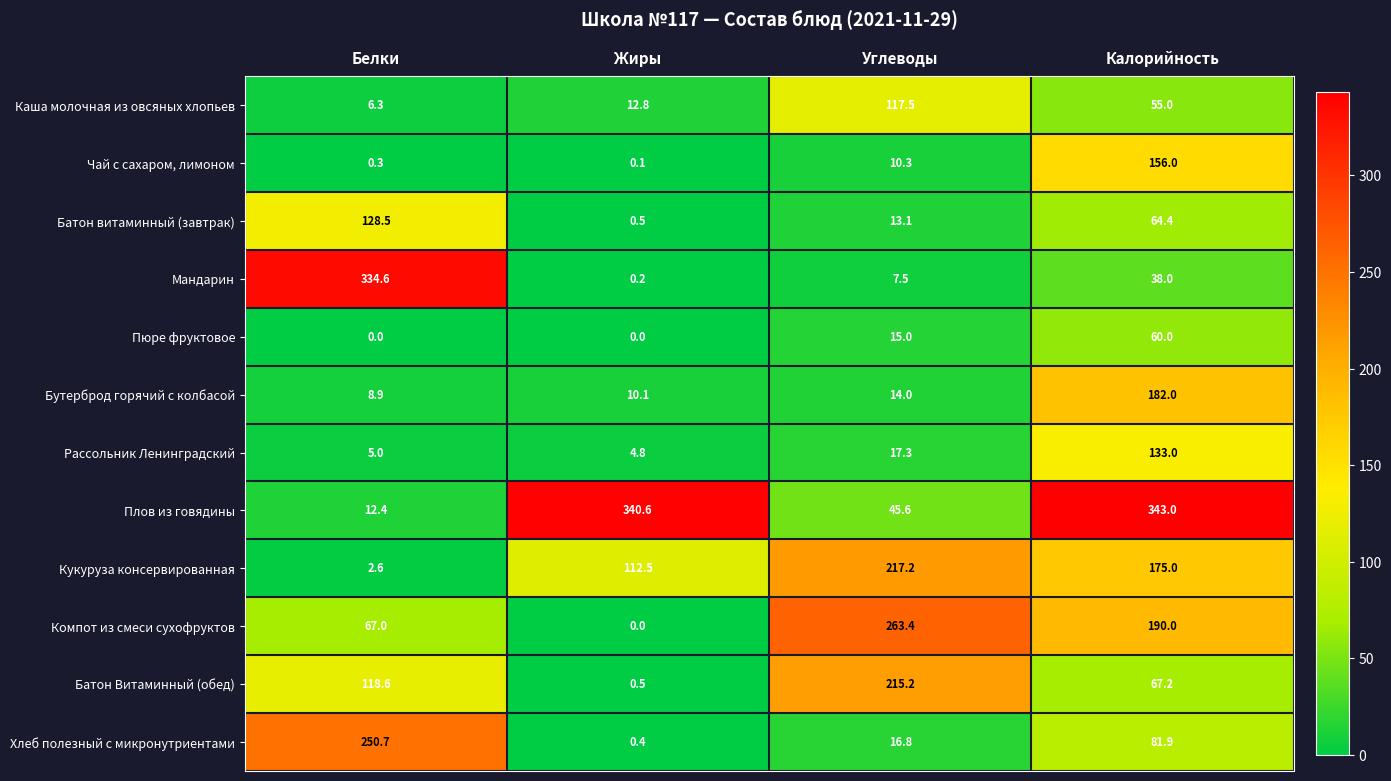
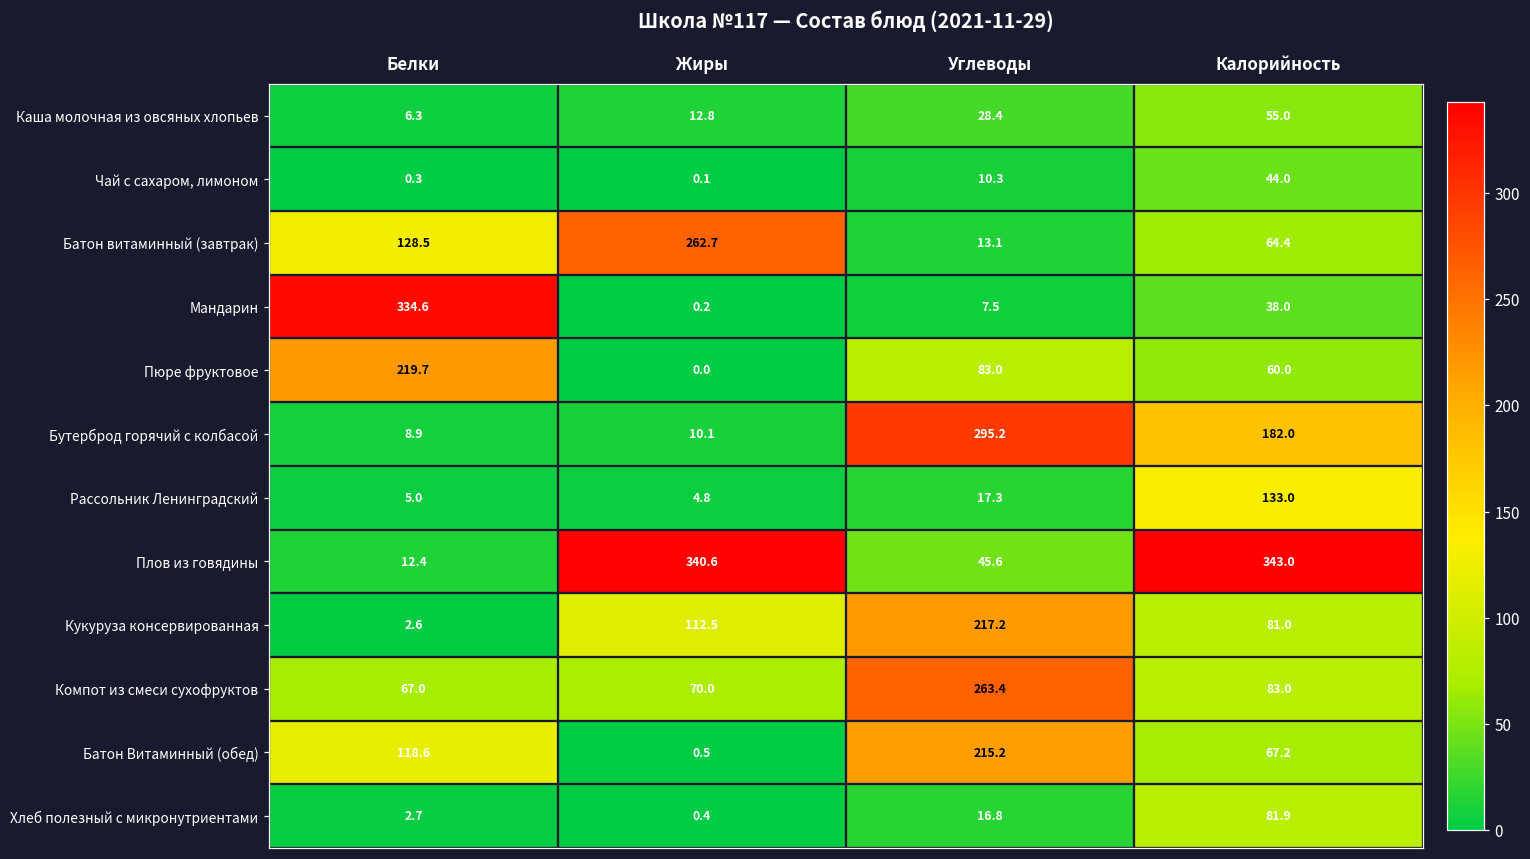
Каша молочная из овсяных хлопьев, Углеводы: 117.5 -> 28.4
Чай с сахаром, лимоном, Калорийность: 156.0 -> 44.0
Батон витаминный (завтрак), Жиры: 0.5 -> 262.7
Пюре фруктовое, Белки: 0.0 -> 219.7
Пюре фруктовое, Углеводы: 15.0 -> 83.0
Бутерброд горячий с колбасой, Углеводы: 14.0 -> 295.2
Кукуруза консервированная, Калорийность: 175.0 -> 81.0
Компот из смеси сухофруктов, Жиры: 0.0 -> 70.0
Компот из смеси сухофруктов, Калорийность: 190.0 -> 83.0
Хлеб полезный с микронутриентами, Белки: 250.7 -> 2.7
